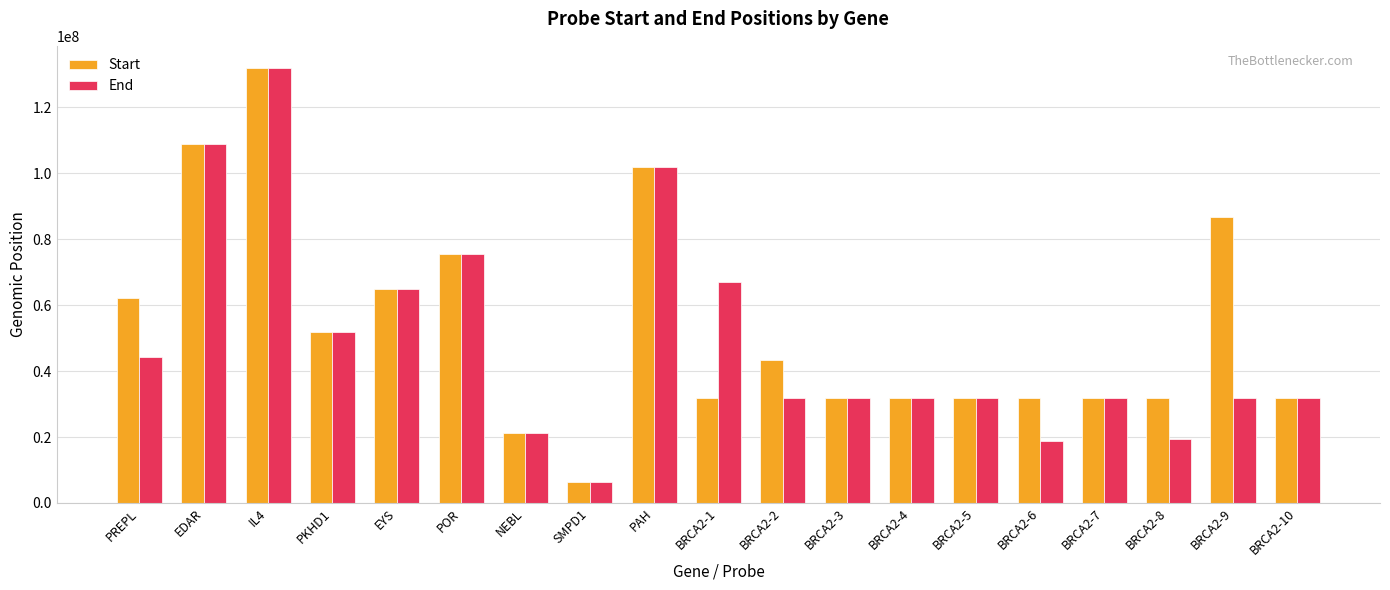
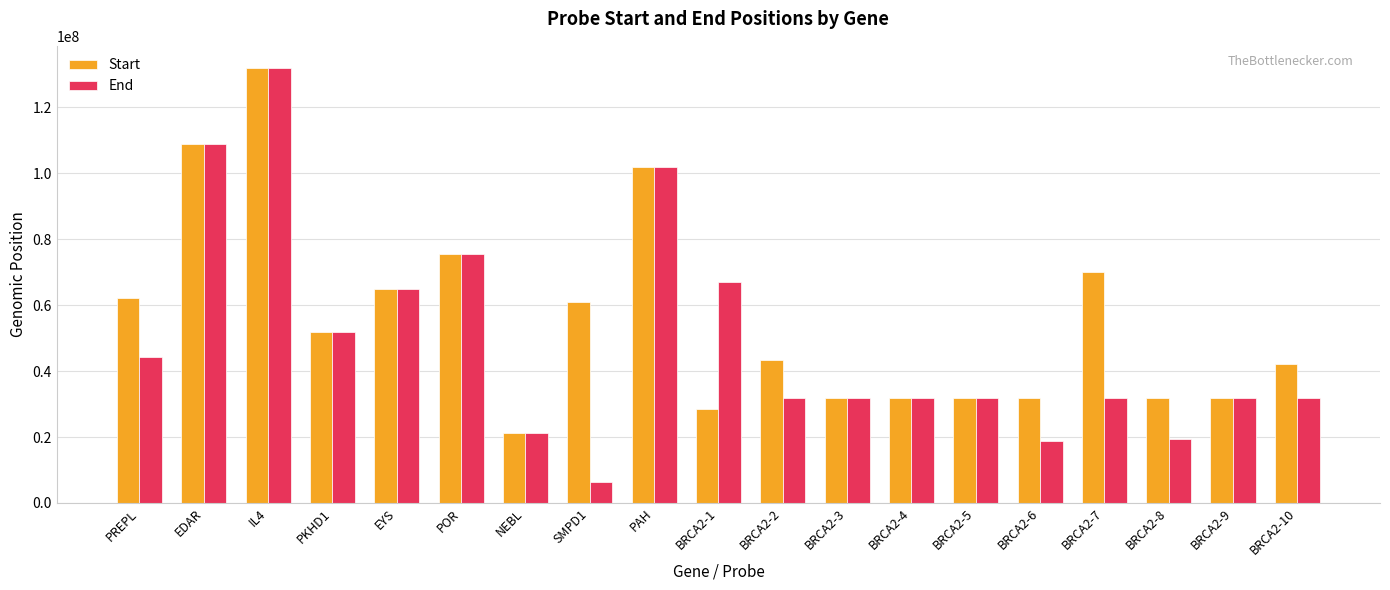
Start, SMPD1: 6000000 -> 61000000
Start, BRCA2-1: 32000000 -> 28000000
Start, BRCA2-7: 32000000 -> 70000000
Start, BRCA2-9: 87000000 -> 32000000
Start, BRCA2-10: 32000000 -> 42000000
